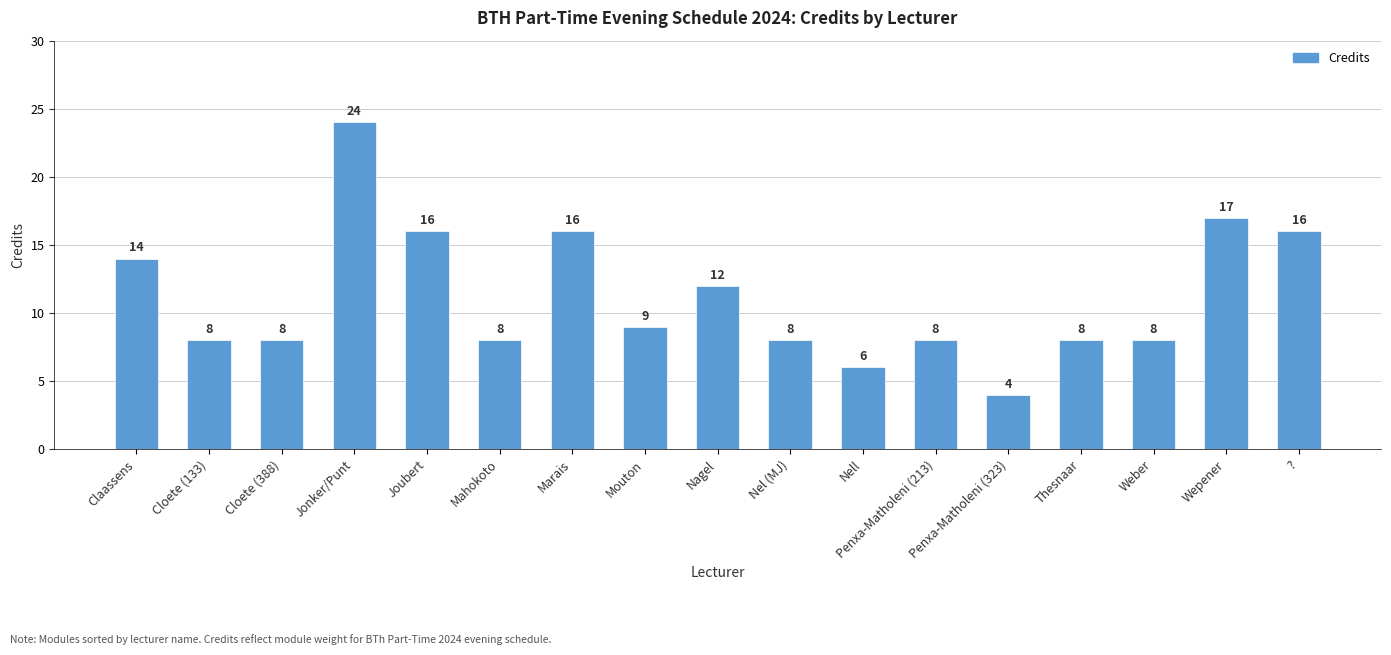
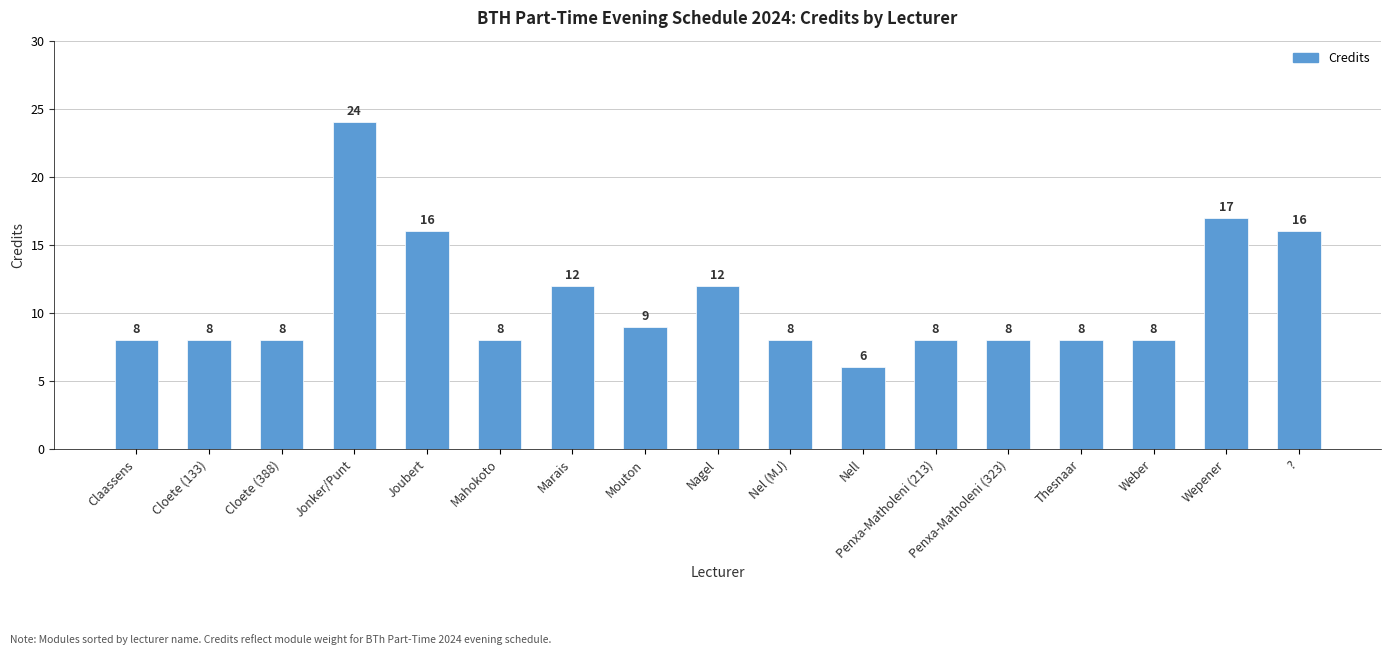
Claassens: 14 -> 8
Marais: 16 -> 12
Penxa-Matholeni (323): 4 -> 8
